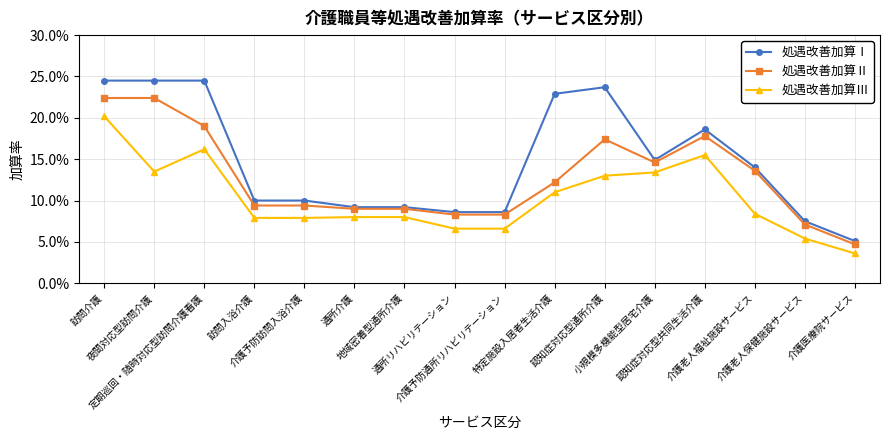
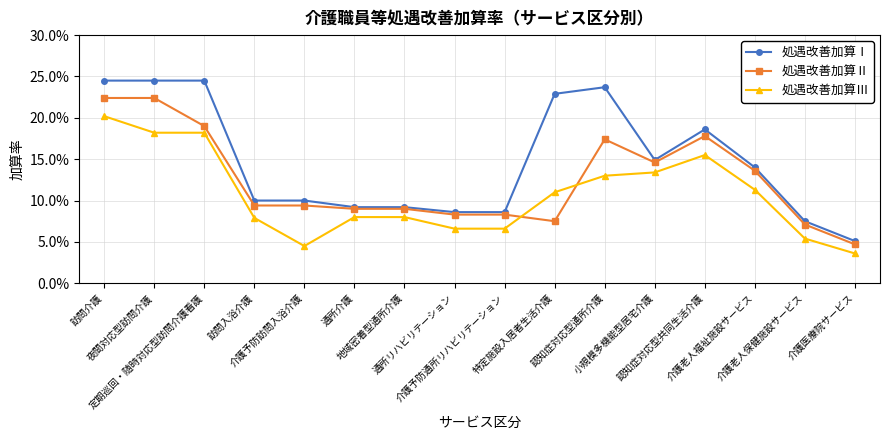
処遇改善加算Ⅲ, 夜間対応型訪問介護: 14% -> 18%
処遇改善加算Ⅲ, 定期巡回・随時対応型訪問介護看護: 16% -> 18%
処遇改善加算Ⅲ, 介護予防訪問入浴介護: 8% -> 5%
処遇改善加算Ⅱ, 特定施設入居者生活介護: 12% -> 8%
処遇改善加算Ⅲ, 介護老人福祉施設サービス: 8% -> 11%
